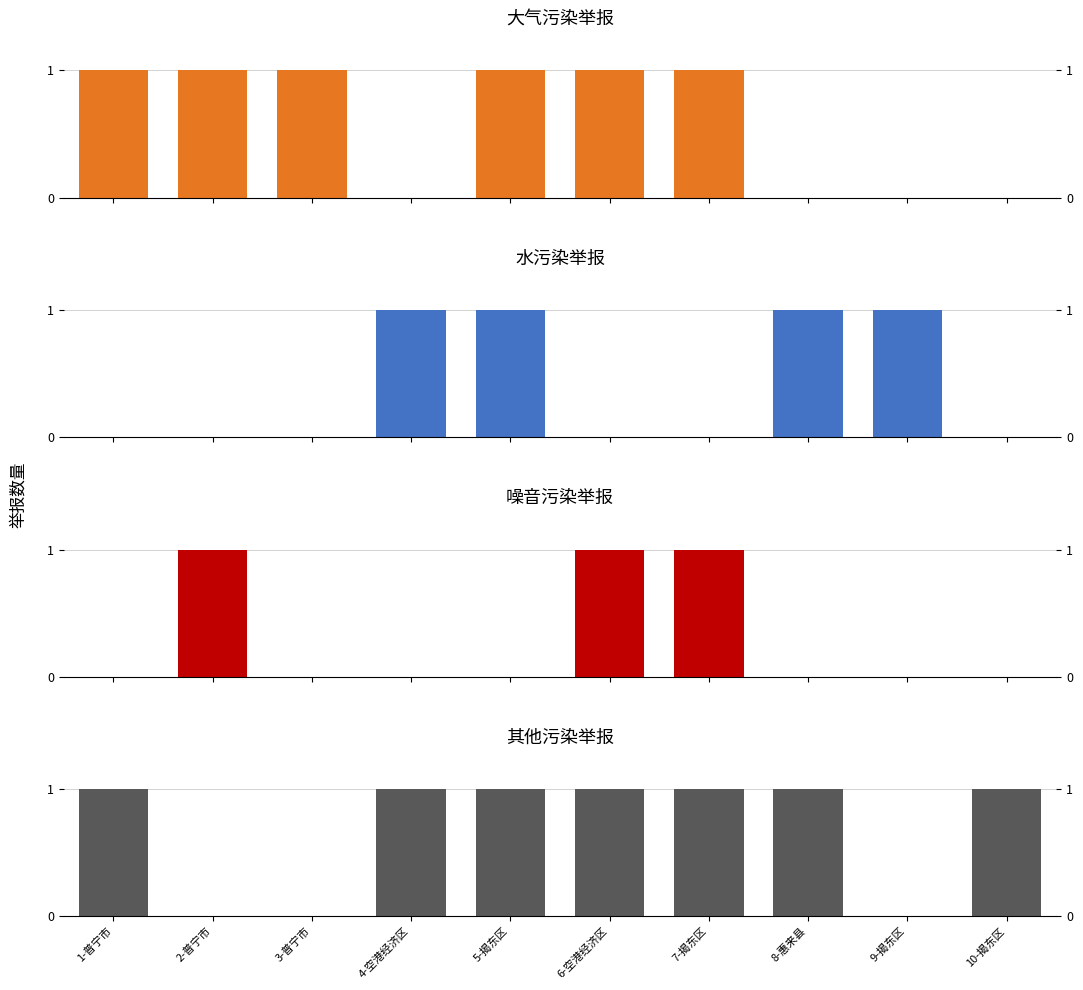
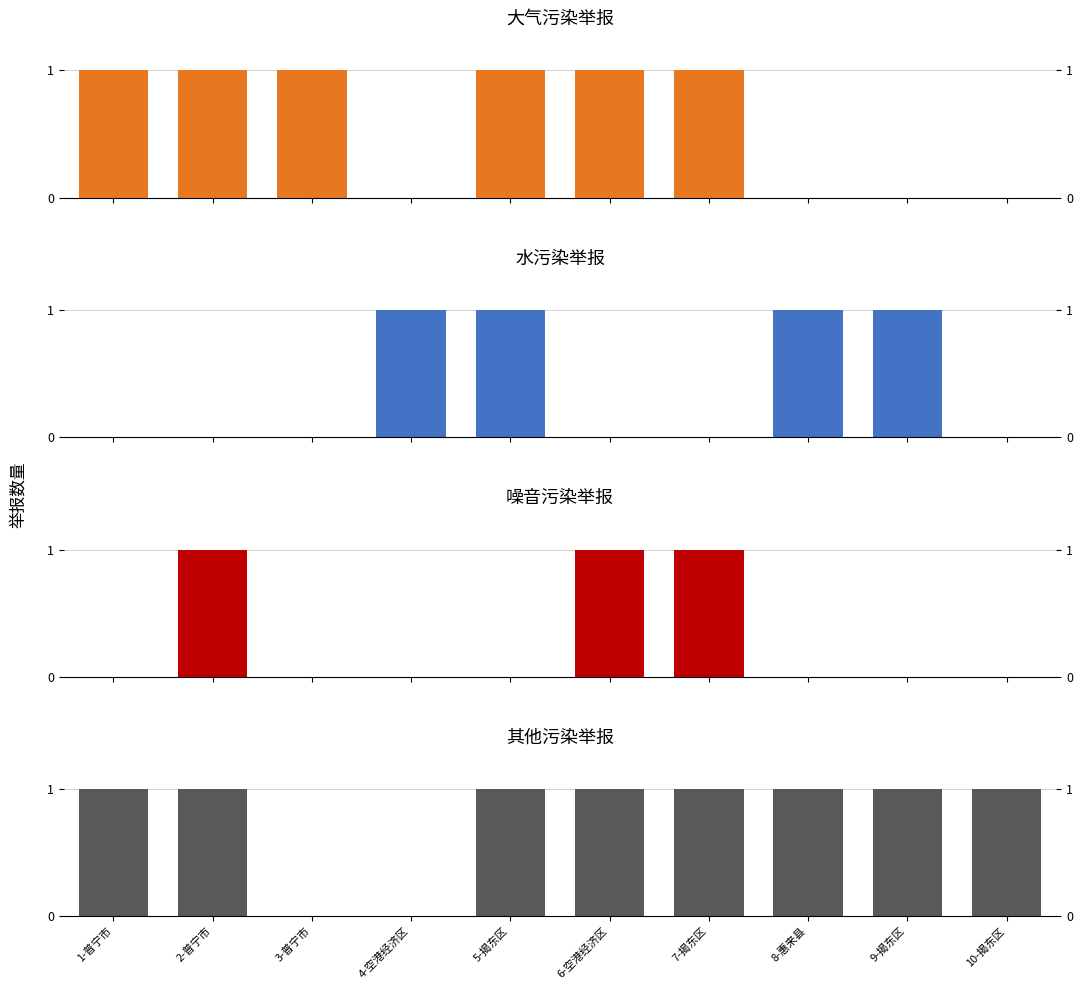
其他污染举报, 2-普宁市: 0 -> 1
其他污染举报, 4-空港经济区: 1 -> 0
其他污染举报, 9-揭东区: 0 -> 1
